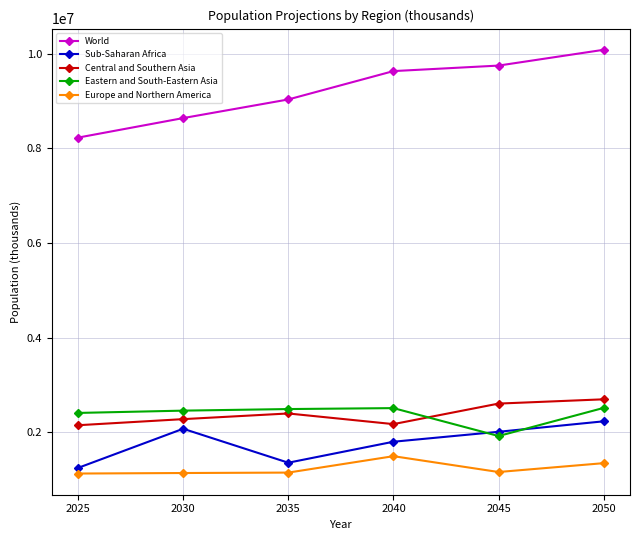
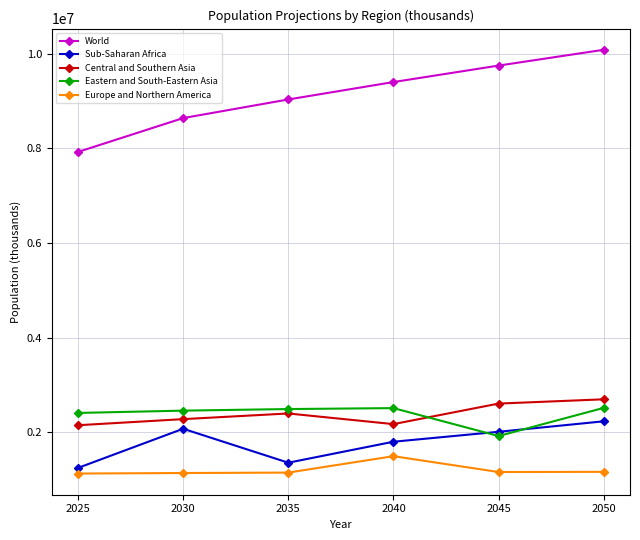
World, 2025: 8200000 -> 7900000
World, 2040: 9600000 -> 9400000
Europe and Northern America, 2050: 1300000 -> 1200000
